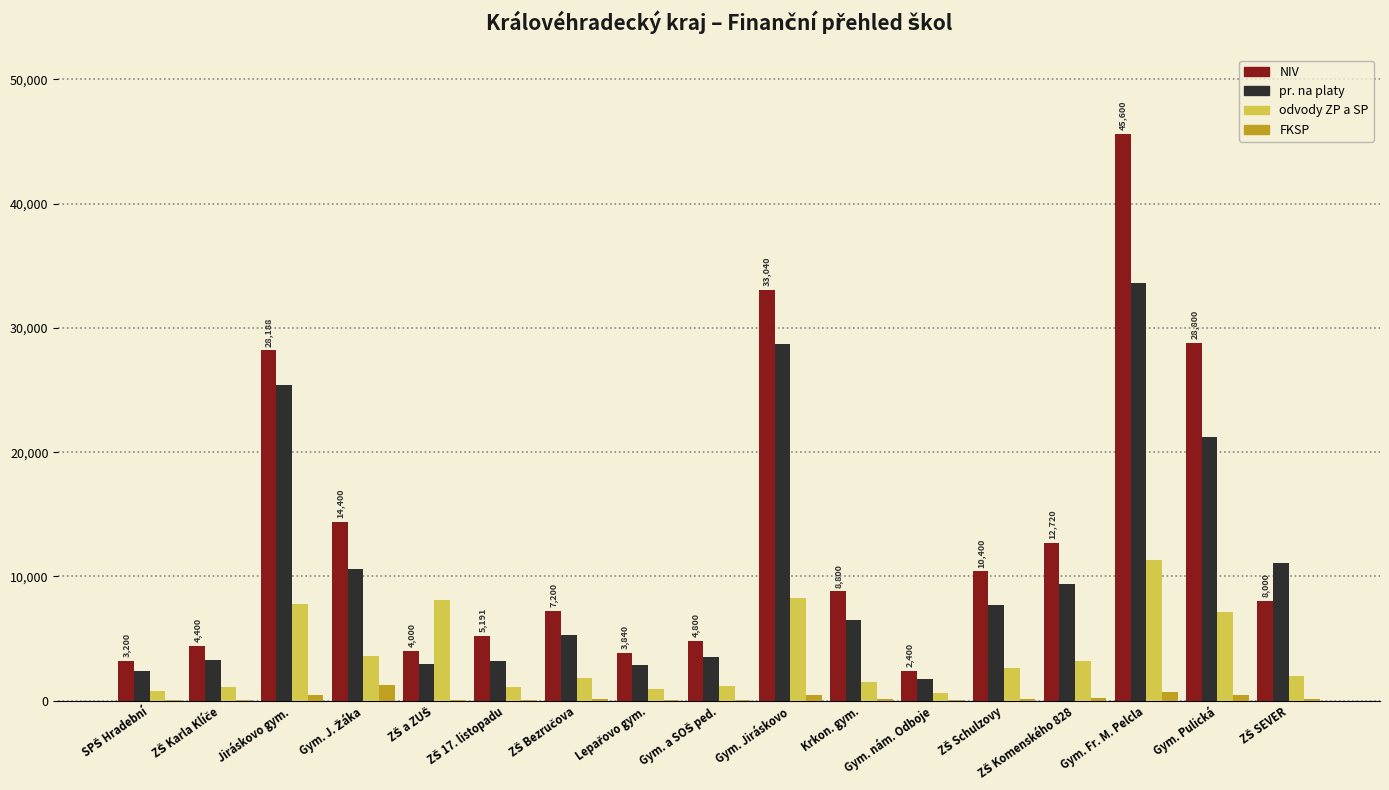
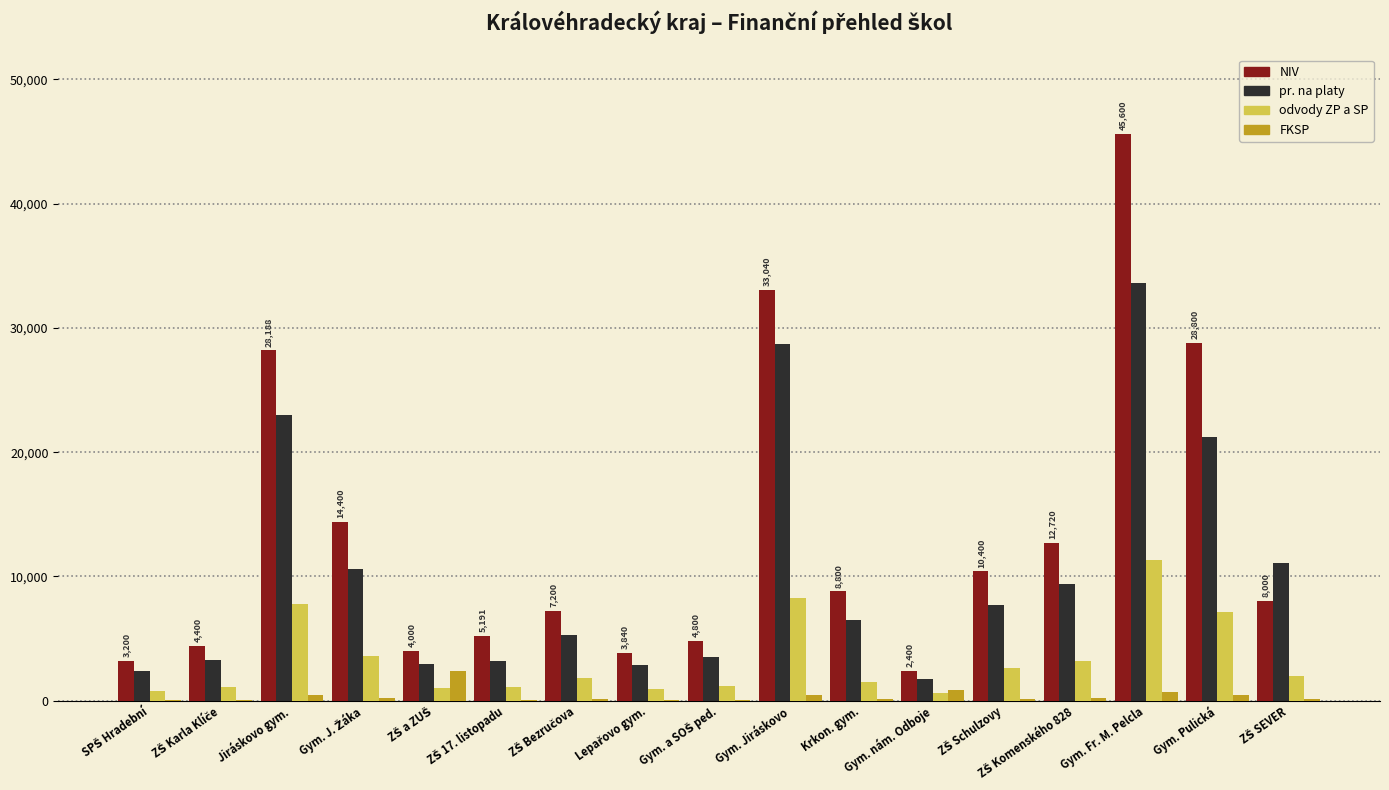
pr. na platy, Jiráskovo gym.: 25,400 -> 23,000
FKSP, Gym. J. Žáka: 1,200 -> 200
odvody ZP a SP, ZŠ a ZUŠ: 8,100 -> 1,000
FKSP, ZŠ a ZUŠ: 100 -> 2,300
FKSP, Gym. nám. Odboje: 0 -> 900
